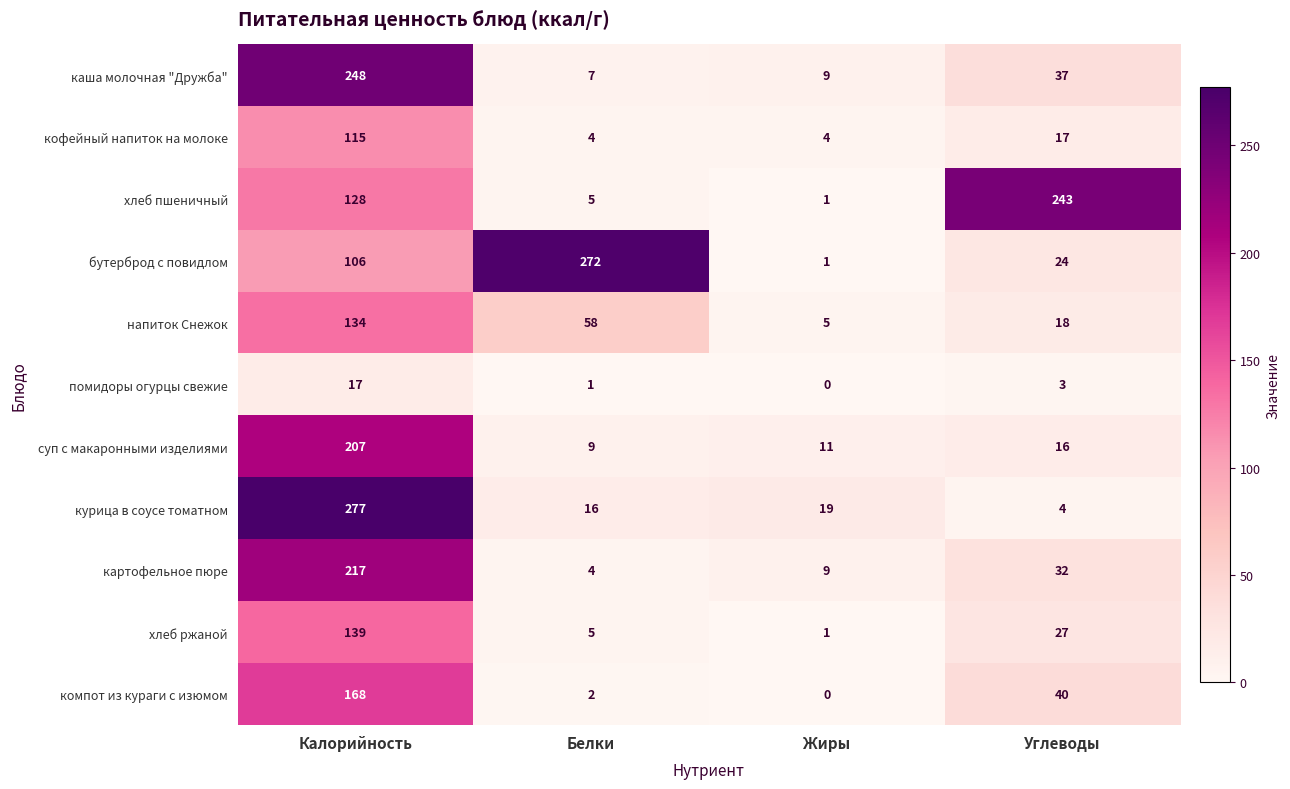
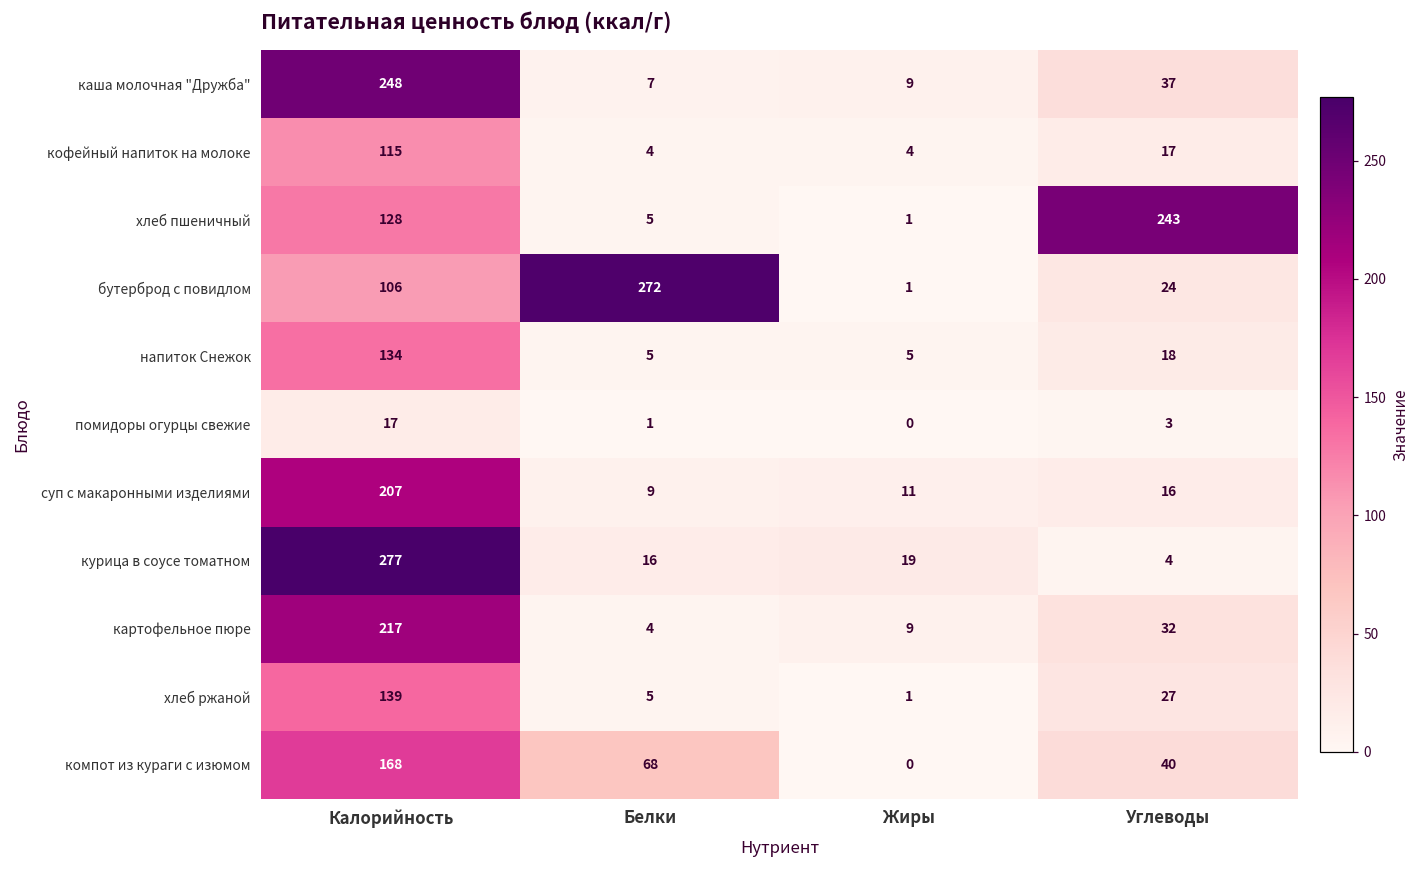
напиток Снежок, Белки: 58 -> 5
компот из кураги с изюмом, Белки: 2 -> 68
